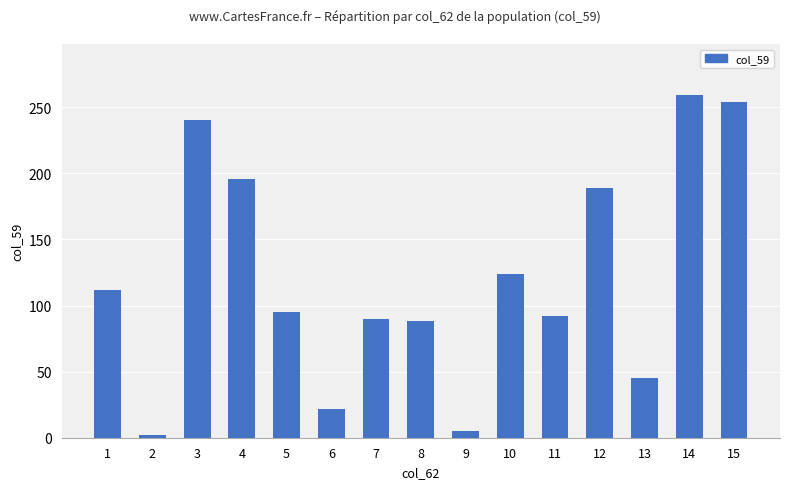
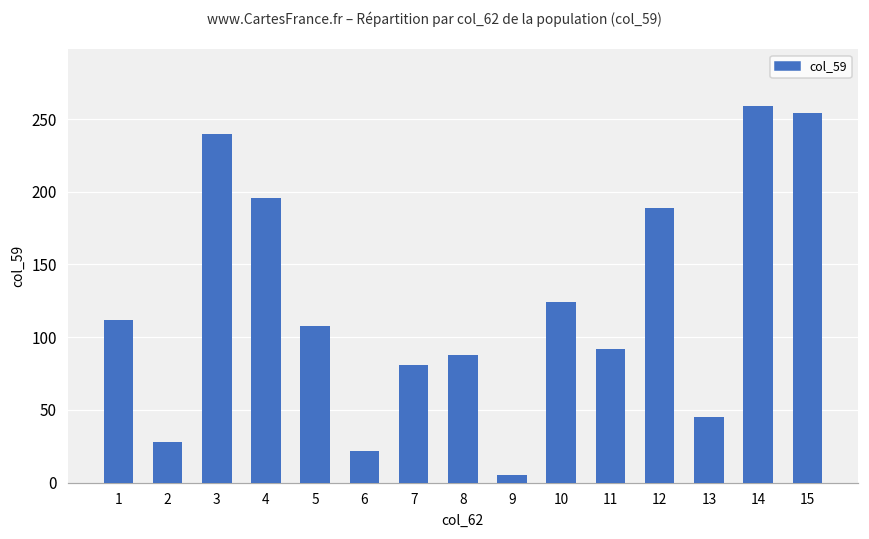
2: 2 -> 28
5: 95 -> 108
7: 90 -> 81
